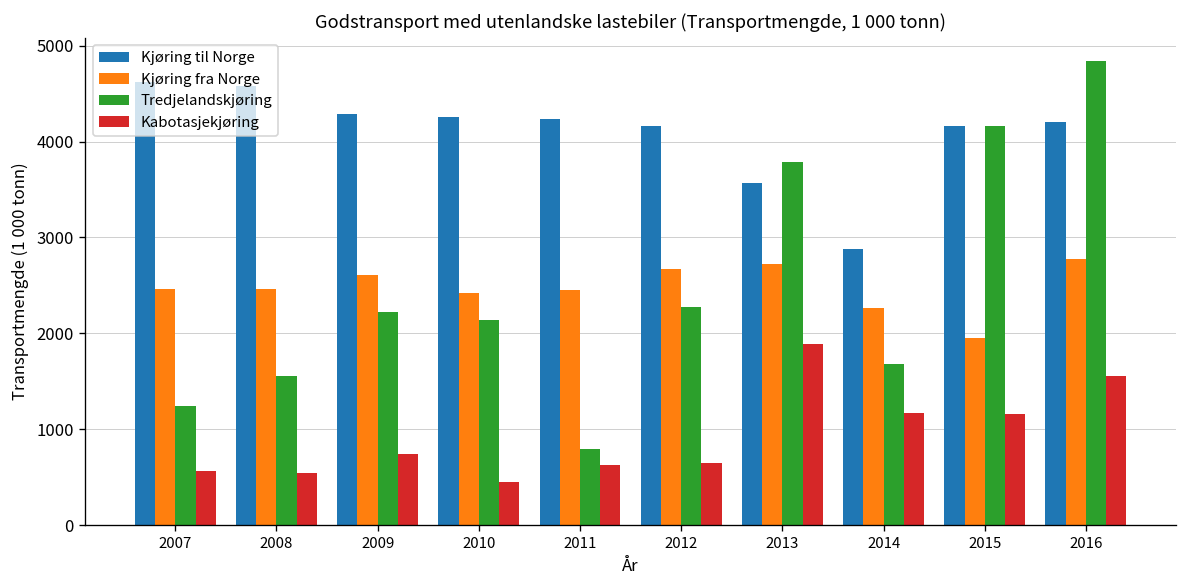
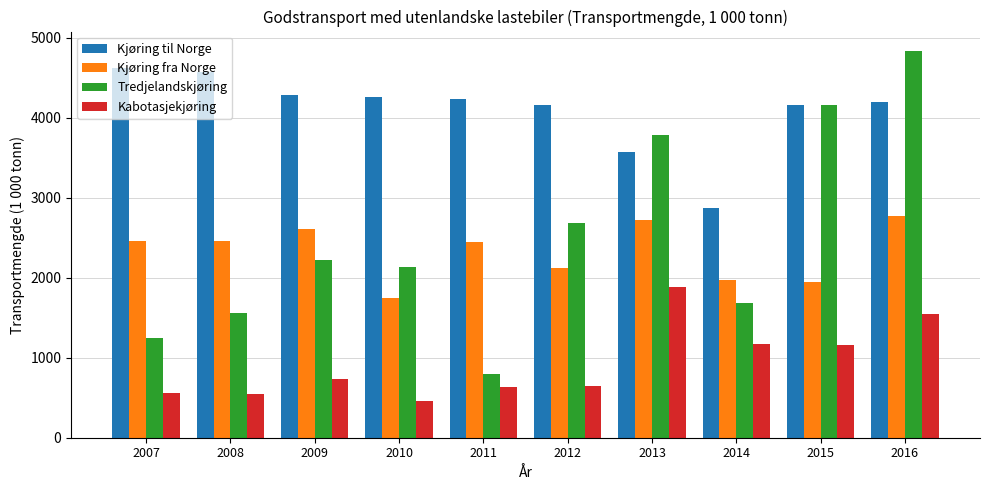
Kjøring fra Norge, 2010: 2400 -> 1800
Kjøring fra Norge, 2012: 2700 -> 2100
Tredjelandskjøring, 2012: 2300 -> 2700
Kjøring fra Norge, 2014: 2300 -> 2000
